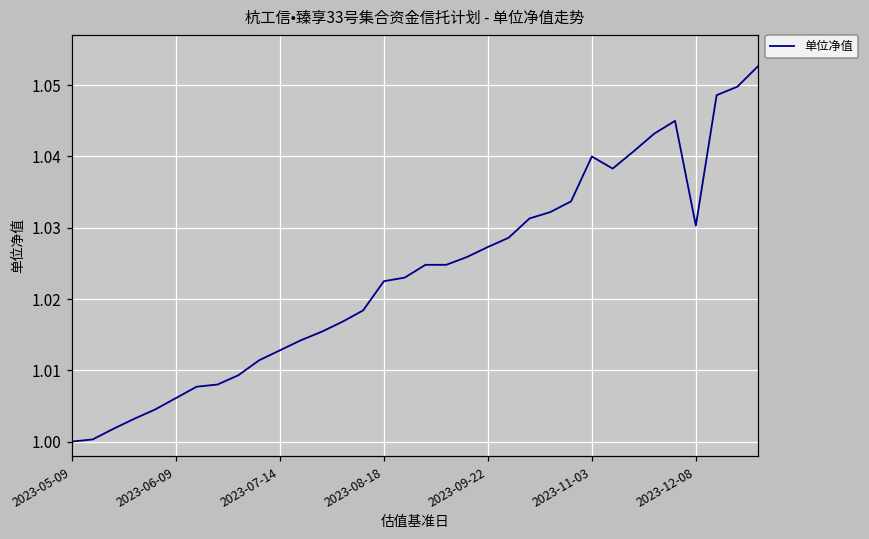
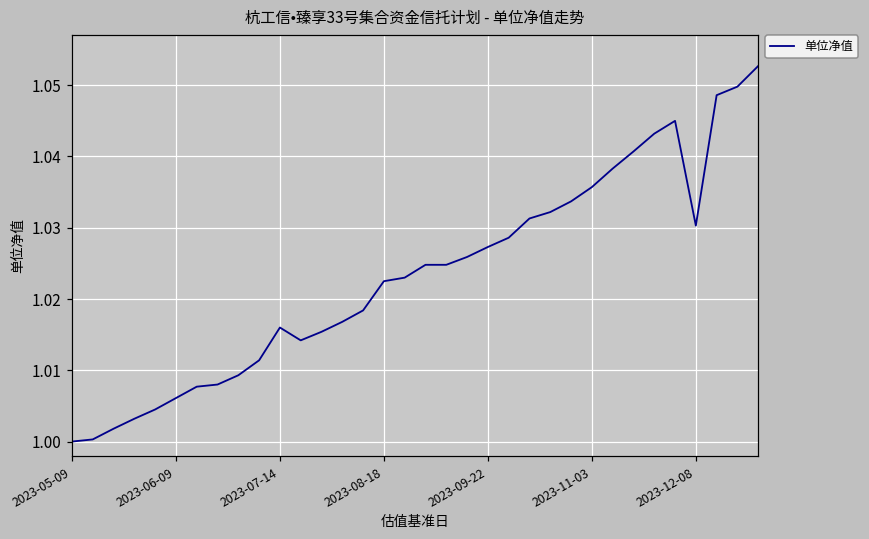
2023-07-14: 1.013 -> 1.016
2023-11-03: 1.040 -> 1.036
